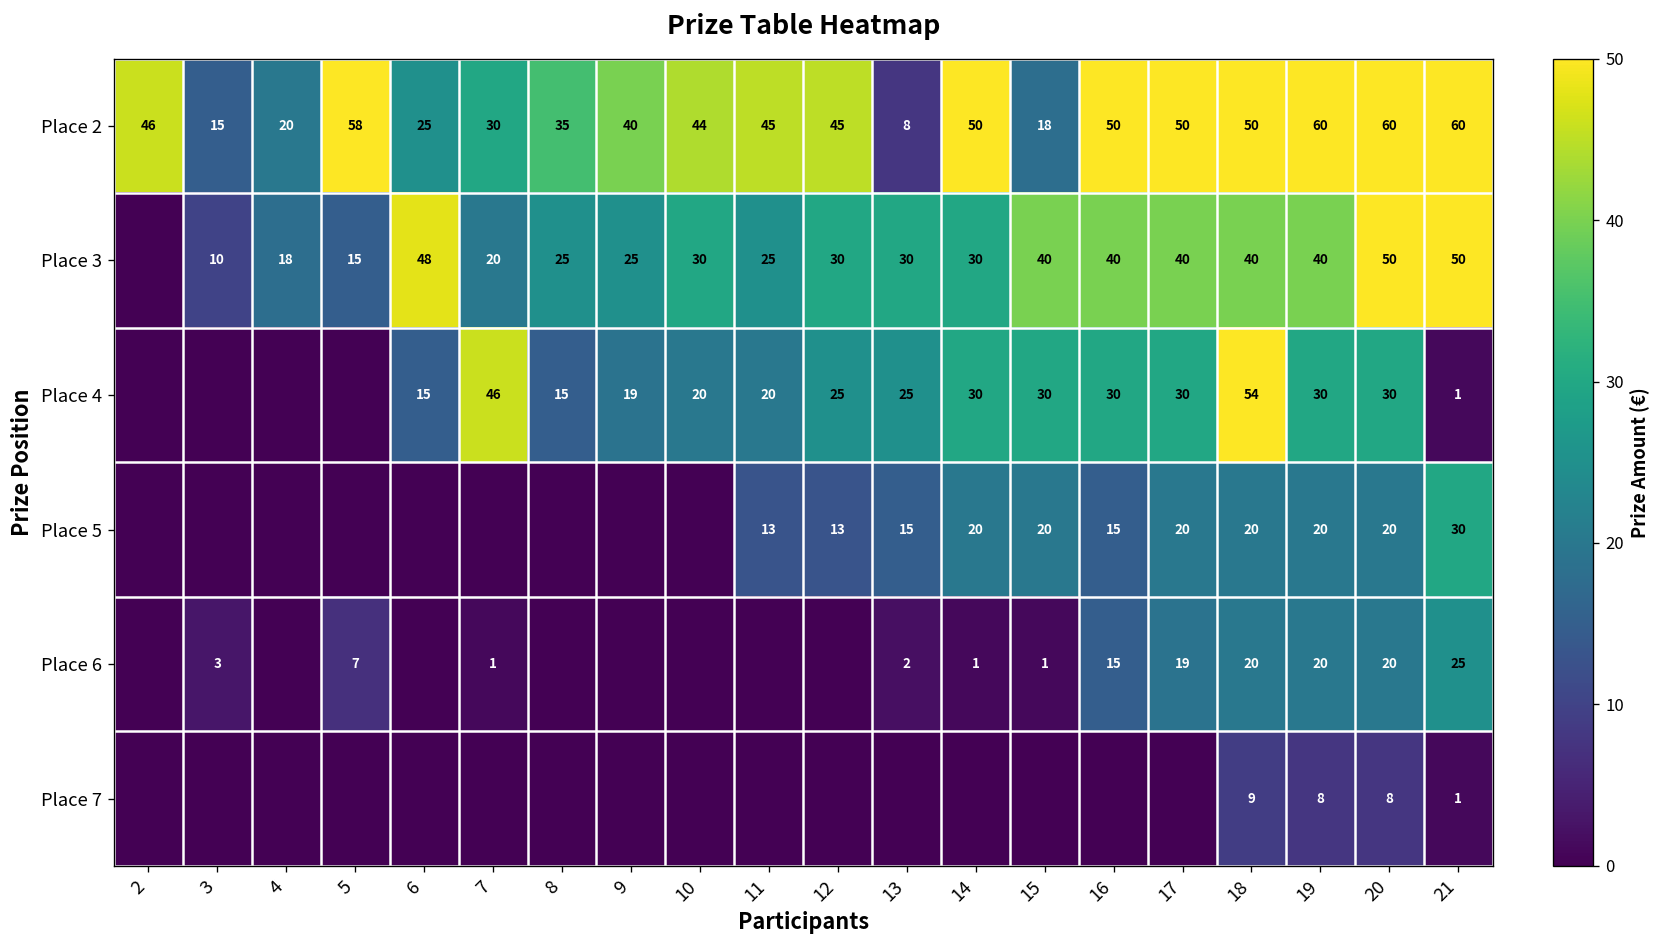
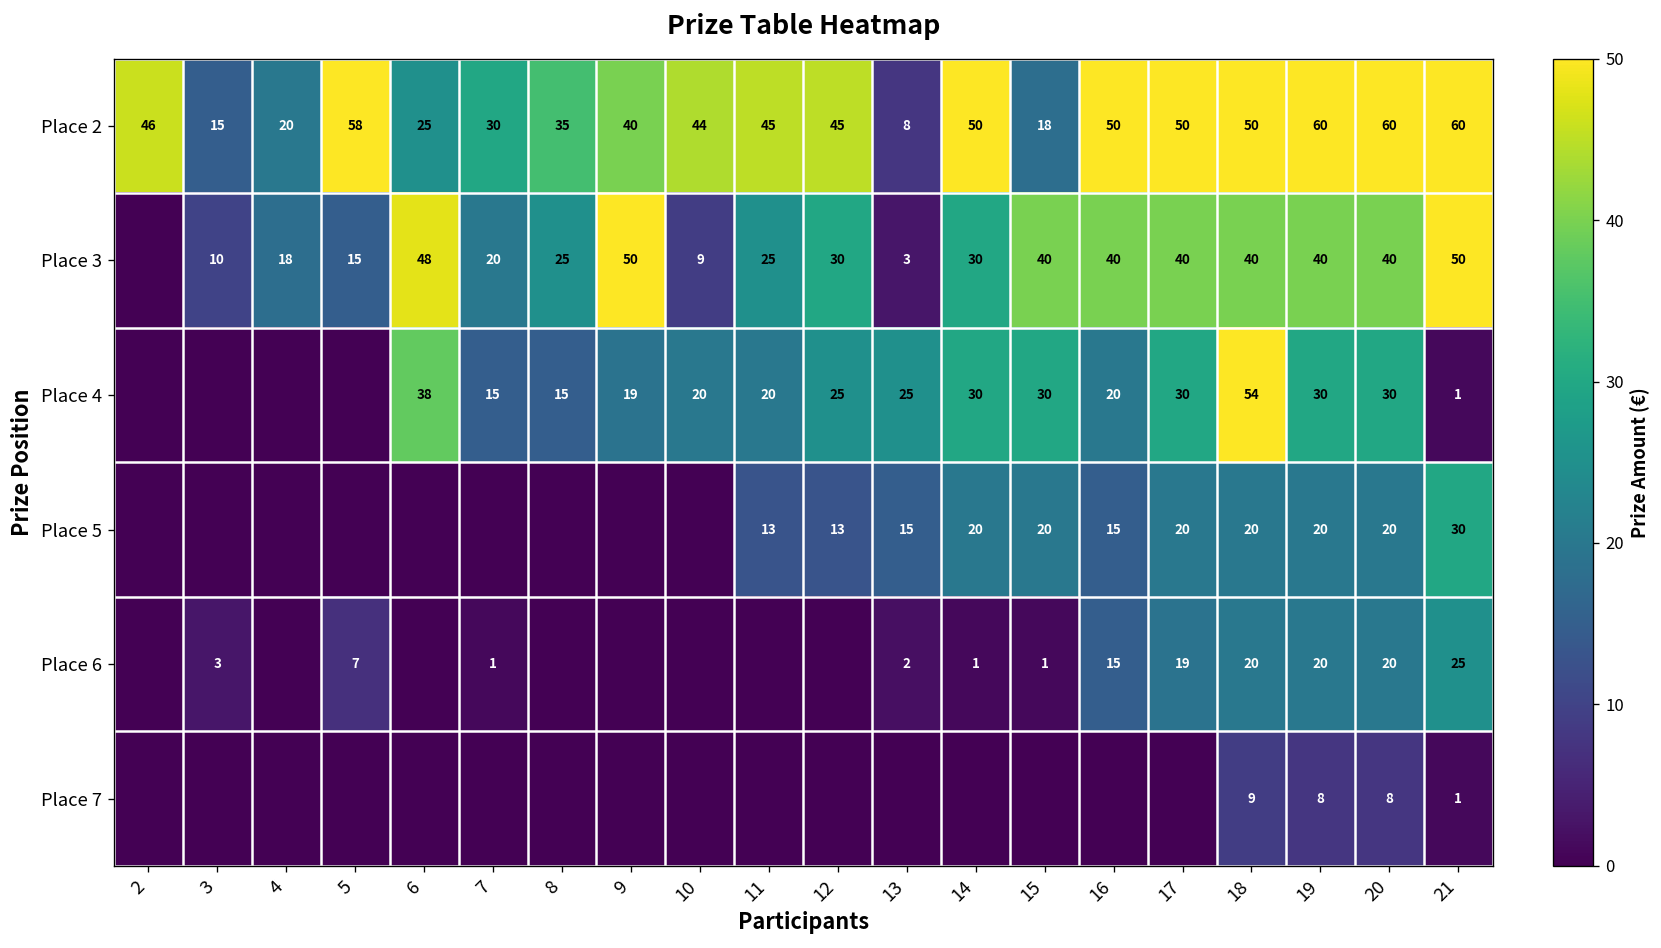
Place 3, 9: 25 -> 50
Place 3, 10: 30 -> 9
Place 3, 13: 30 -> 3
Place 3, 20: 50 -> 40
Place 4, 6: 15 -> 38
Place 4, 7: 46 -> 15
Place 4, 16: 30 -> 20
